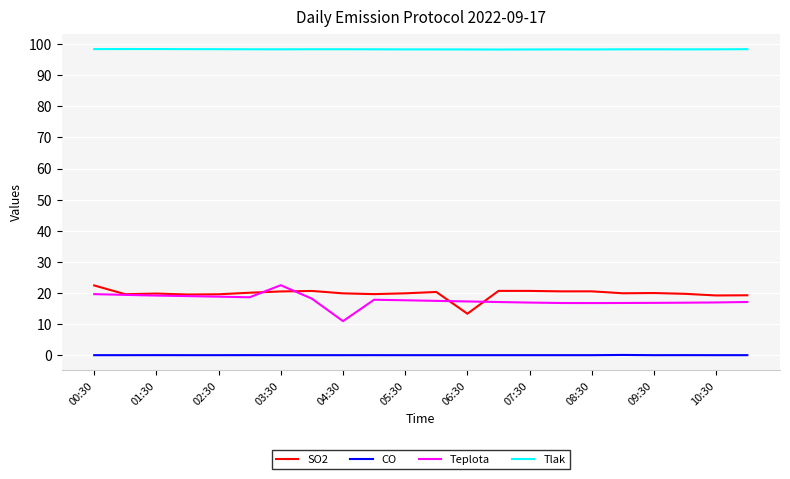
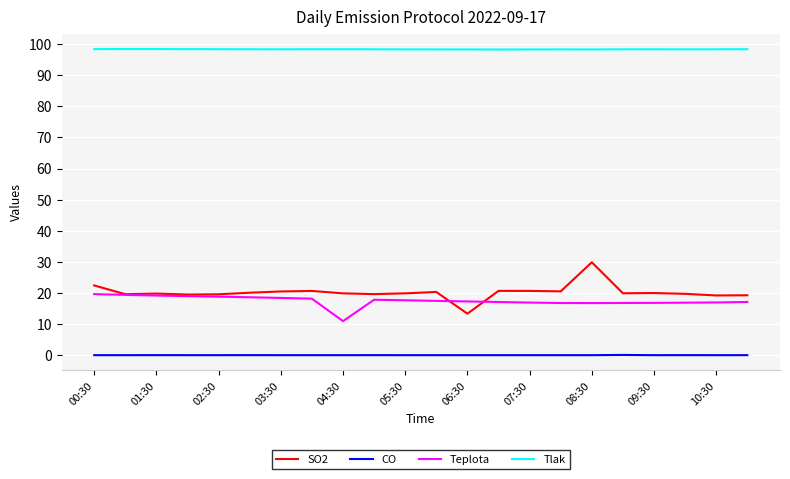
Teplota, 03:30: 22 -> 18
SO2, 08:30: 21 -> 30
